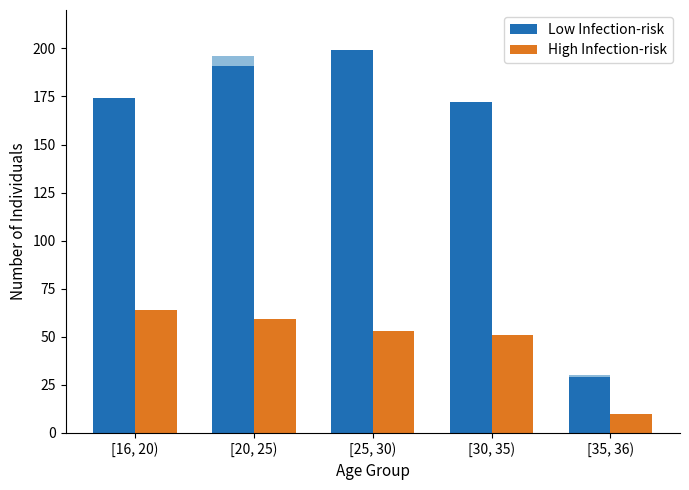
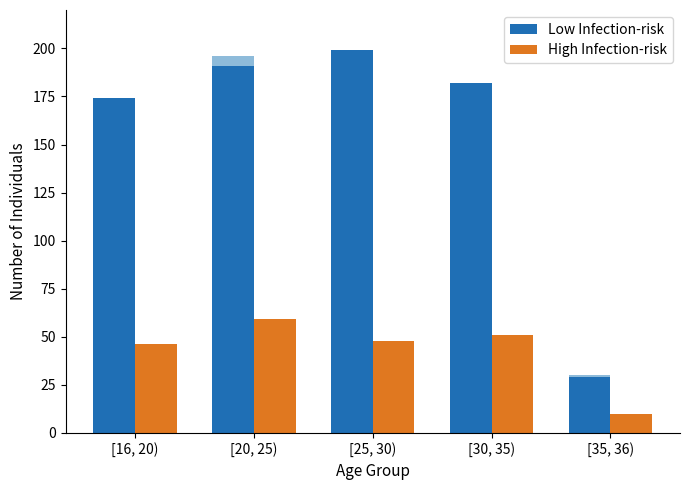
High Infection-risk, [16, 20): 64 -> 46
High Infection-risk, [25, 30): 53 -> 48
Low Infection-risk, [30, 35): 172 -> 182
